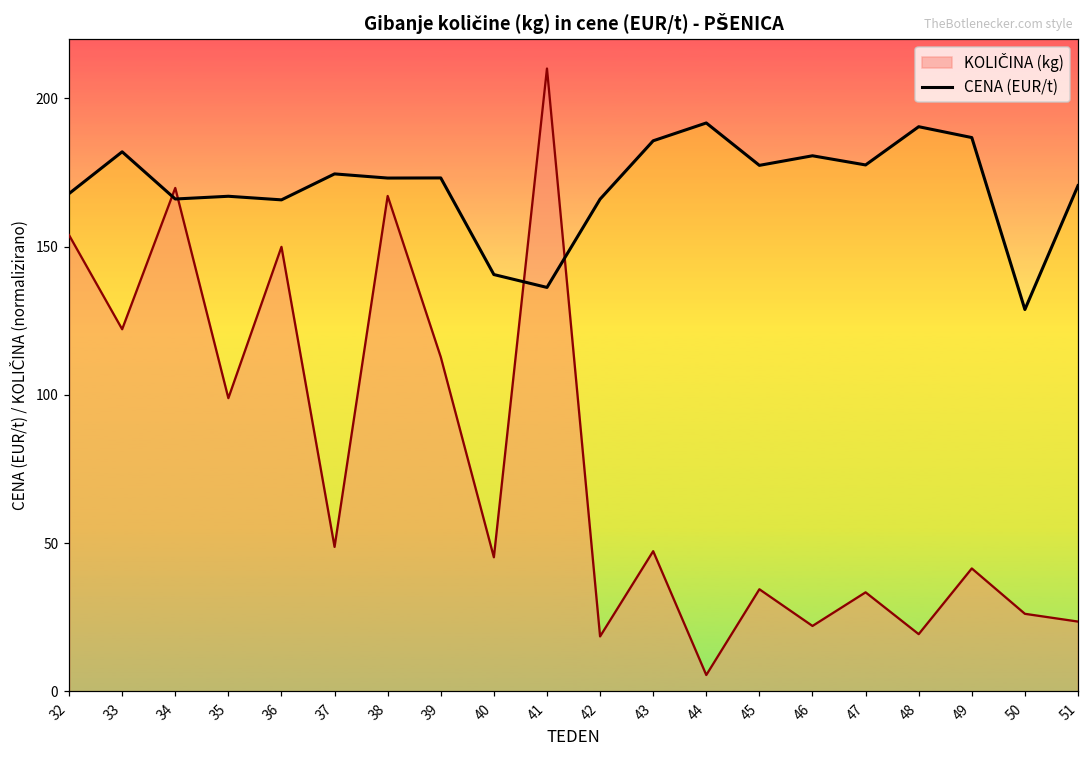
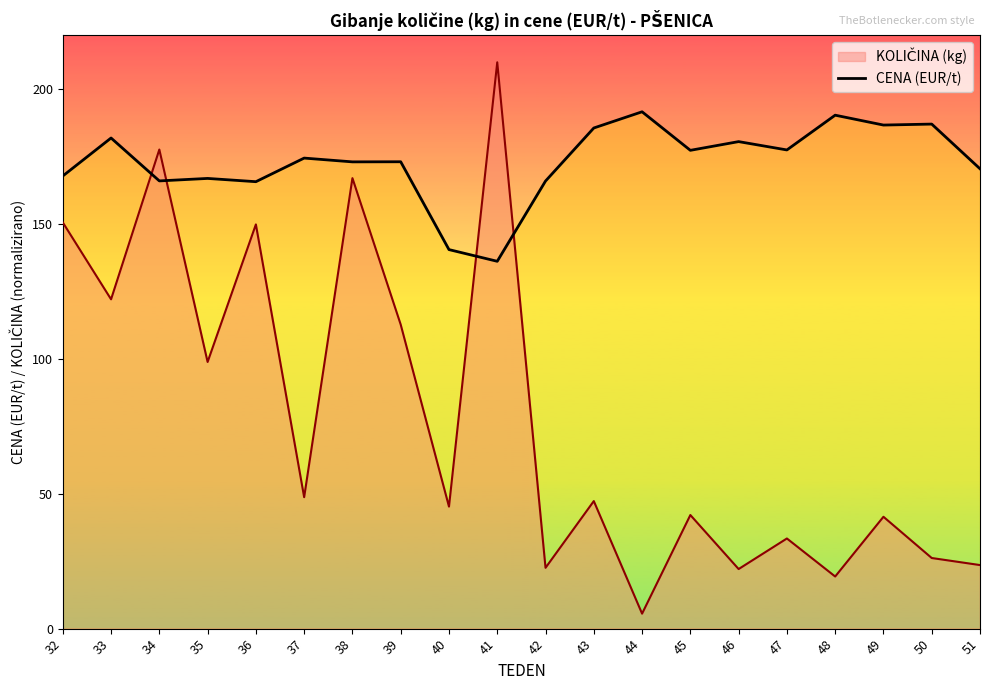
KOLIČINA (kg), 32: 154 -> 151
KOLIČINA (kg), 34: 170 -> 178
KOLIČINA (kg), 42: 19 -> 23
KOLIČINA (kg), 45: 34 -> 42
CENA (EUR/t), 50: 129 -> 187
